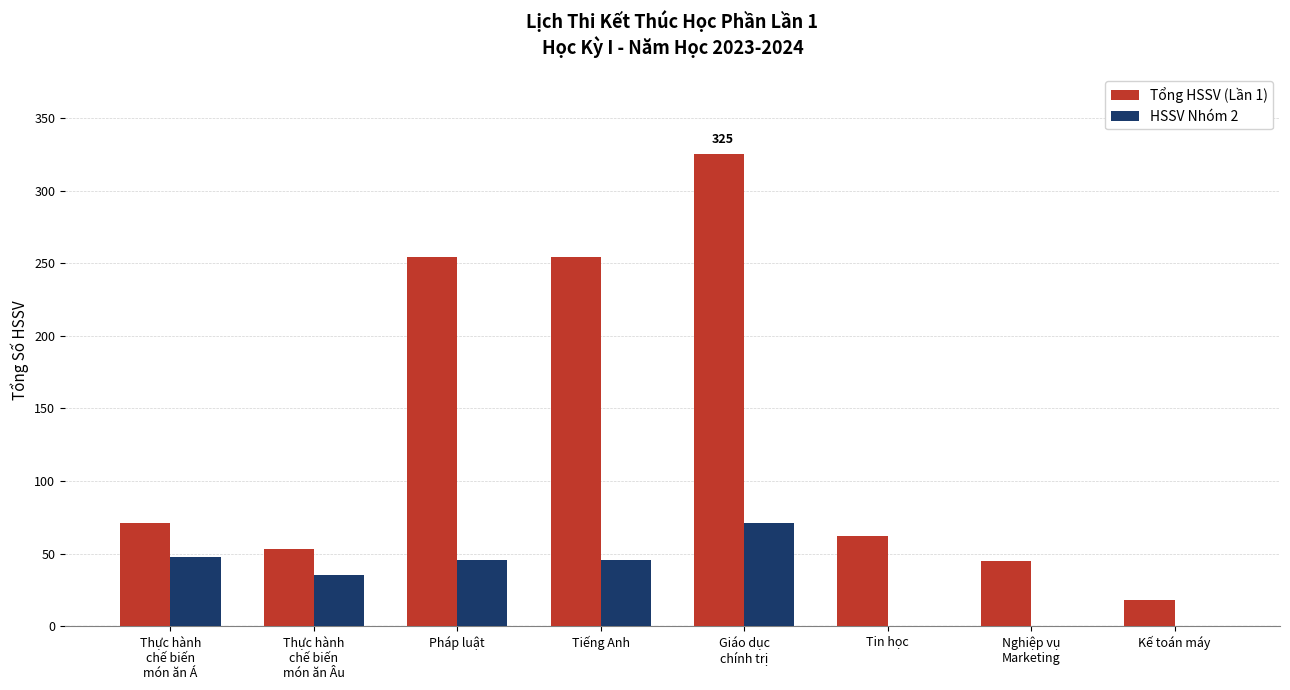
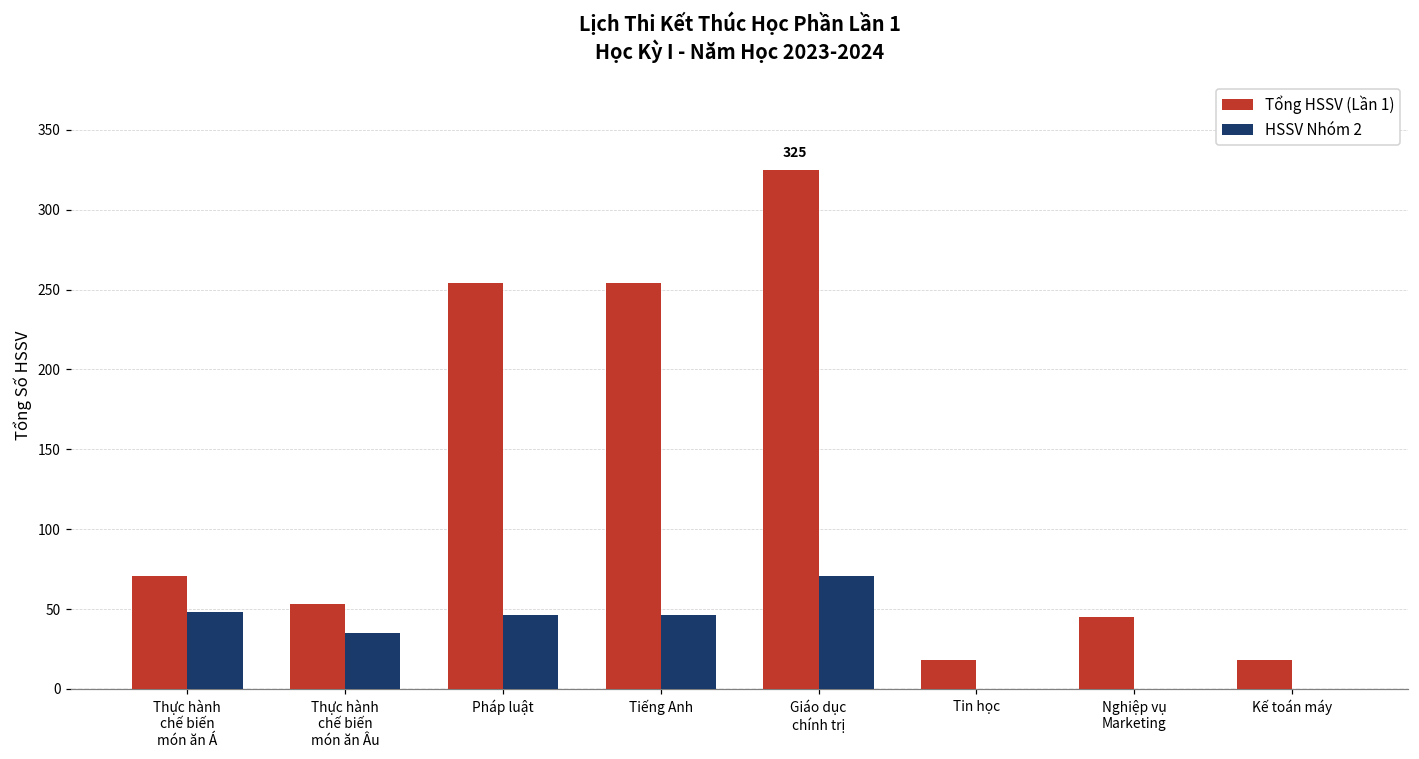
Tổng HSSV (Lần 1), Tin học: 62 -> 18
